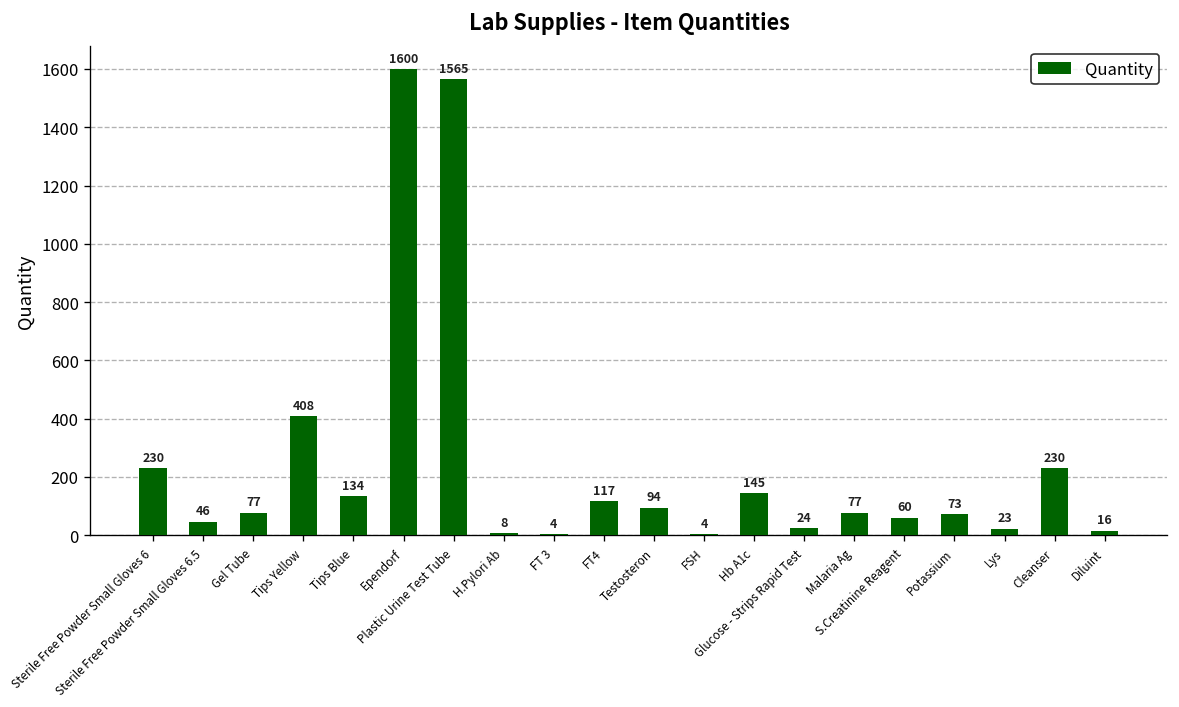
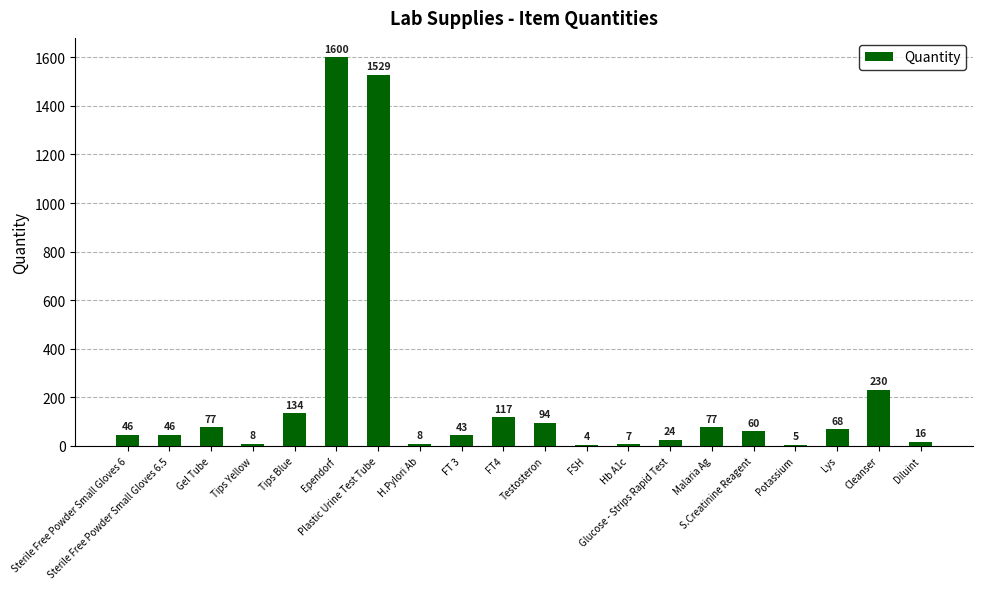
Sterile Free Powder Small Gloves 6: 230 -> 46
Tips Yellow: 408 -> 8
Plastic Urine Test Tube: 1565 -> 1529
FT 3: 4 -> 43
Hb A1c: 145 -> 7
Potassium: 73 -> 5
Lys: 23 -> 68
